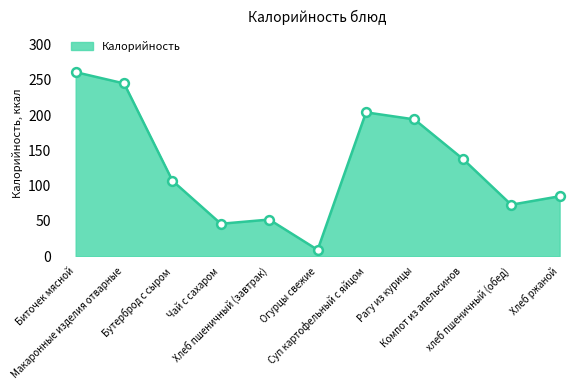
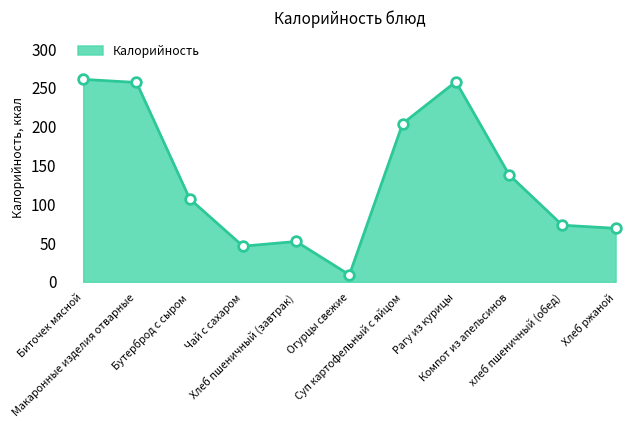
Макаронные изделия отварные: 250 -> 260
Рагу из курицы: 190 -> 260
Хлеб ржаной: 90 -> 70
